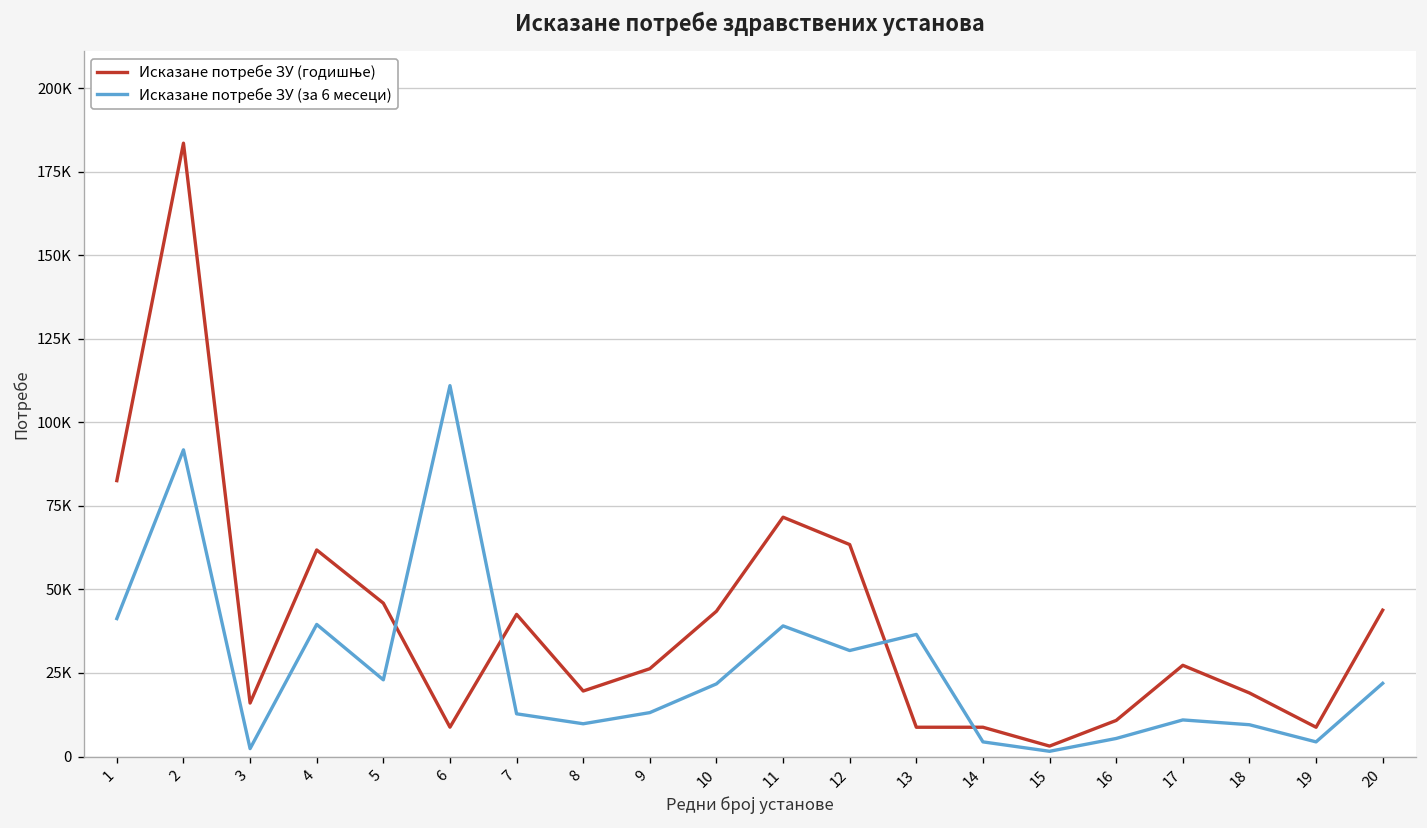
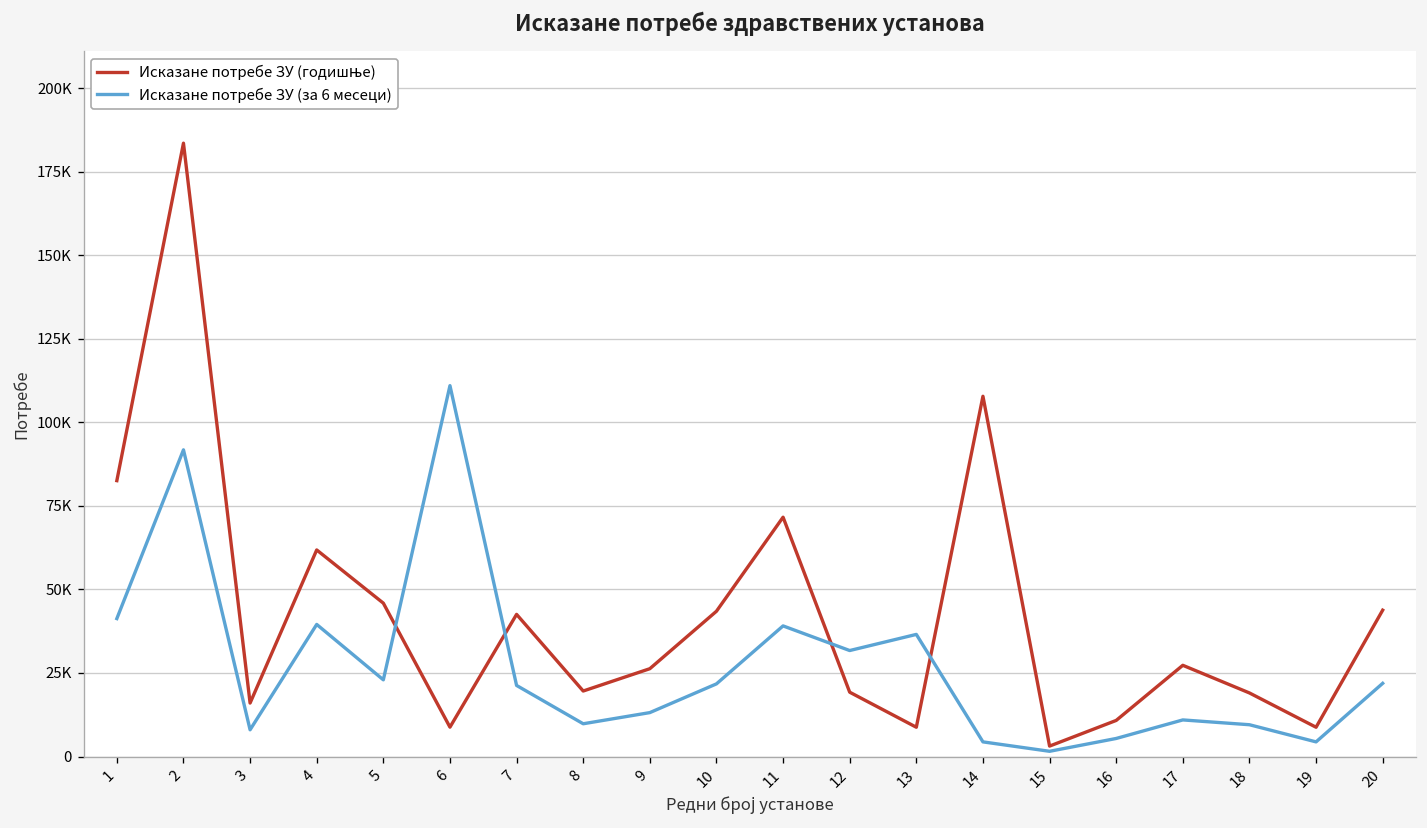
Исказане потребе ЗУ (за 6 месеци), 3: 2000 -> 8000
Исказане потребе ЗУ (за 6 месеци), 7: 13000 -> 21000
Исказане потребе ЗУ (годишње), 12: 63000 -> 19000
Исказане потребе ЗУ (годишње), 14: 9000 -> 108000
